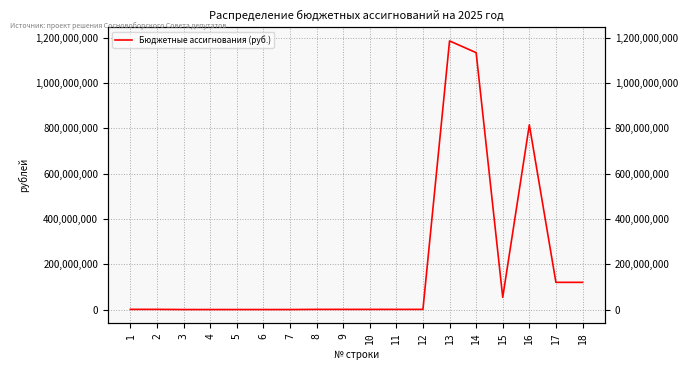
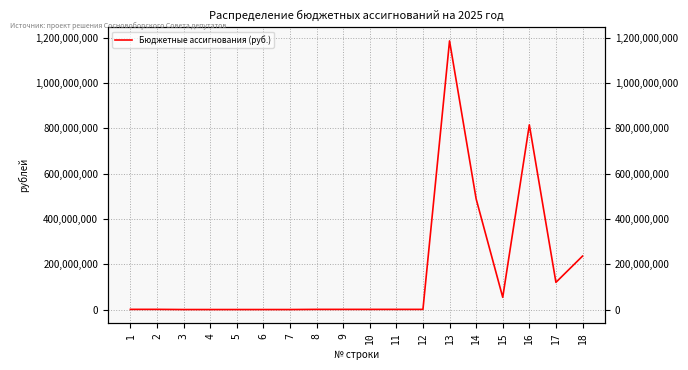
14: 1,130,000,000 -> 490,000,000
18: 120,000,000 -> 240,000,000
